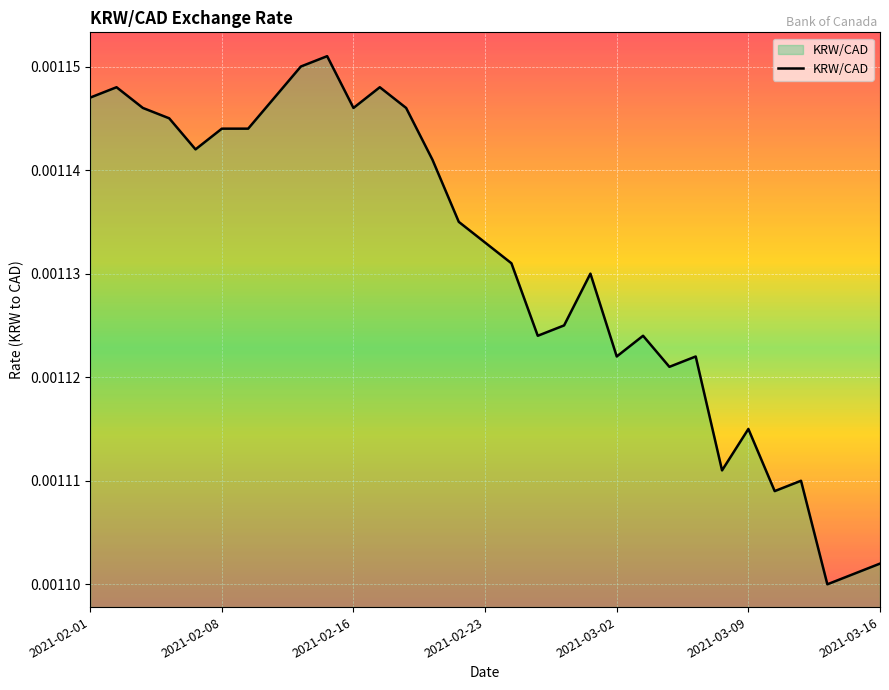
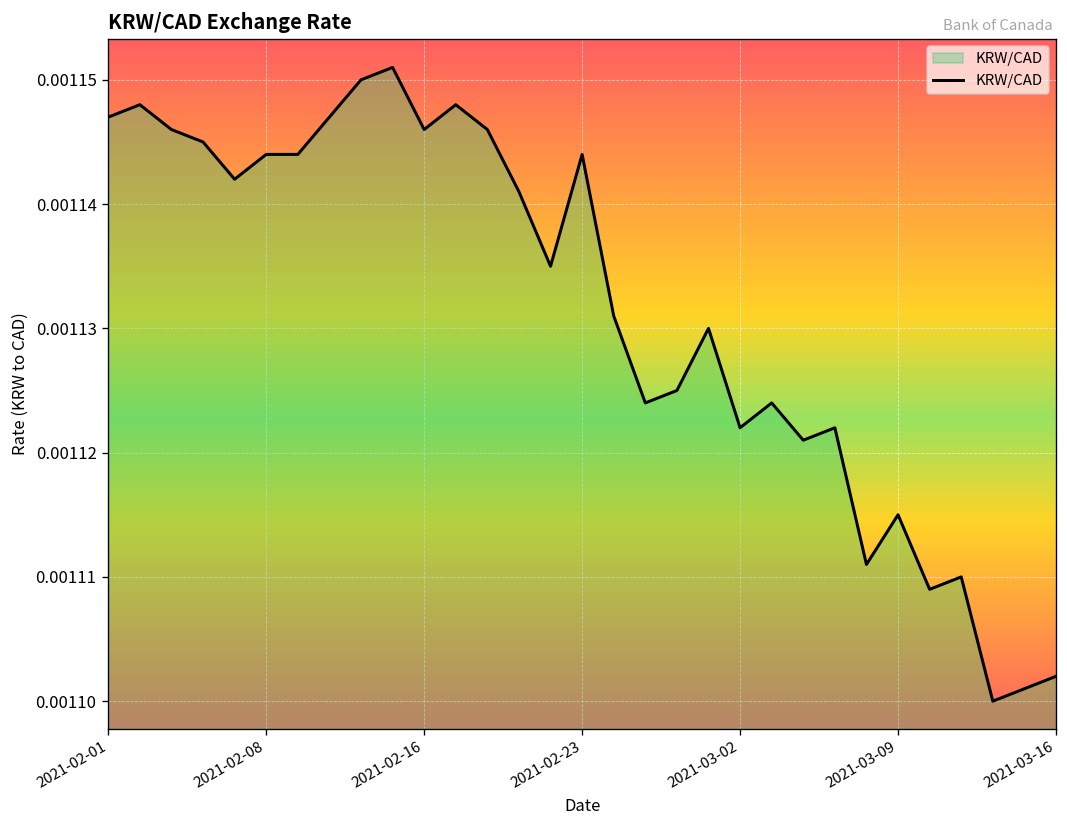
2021-02-23: 0.001133 -> 0.001144
